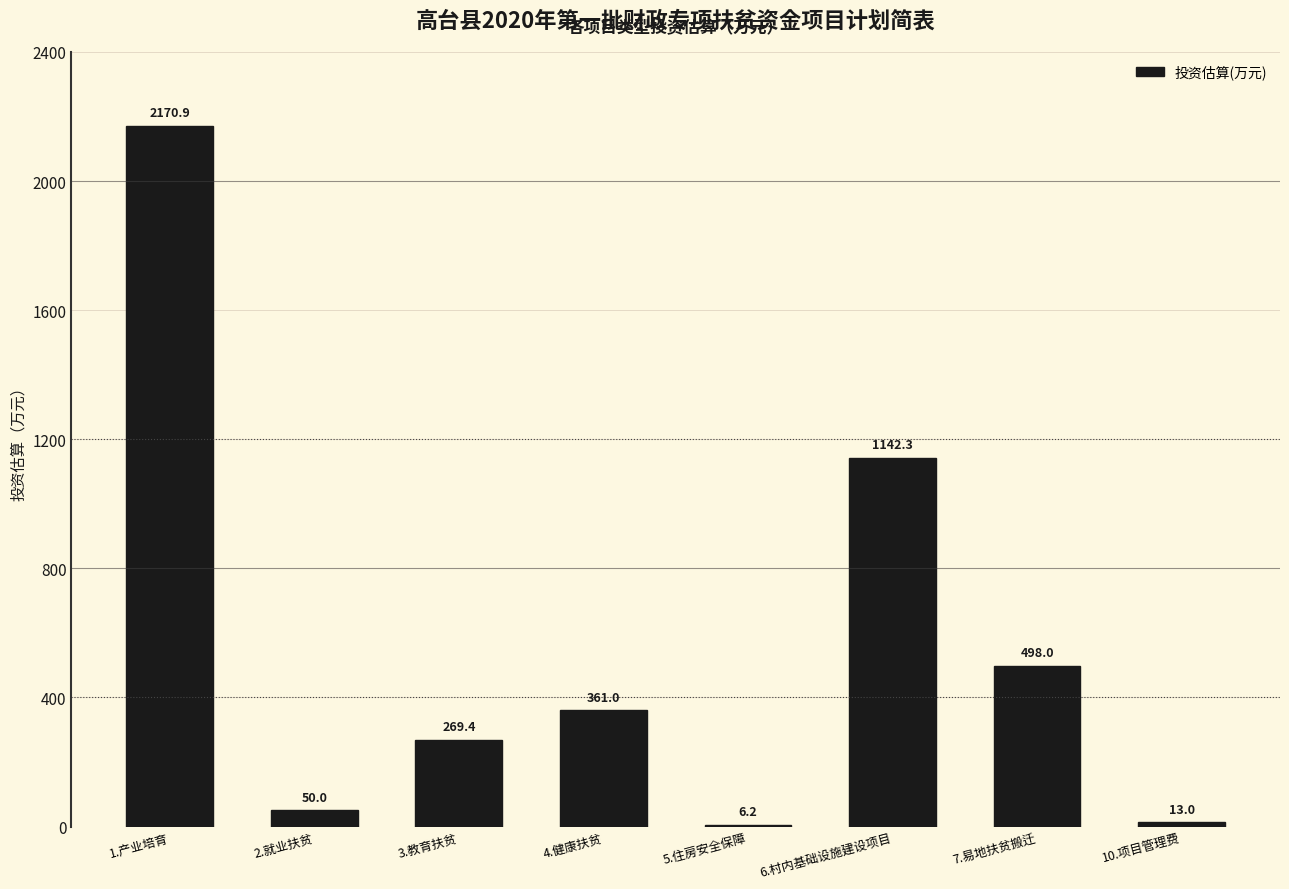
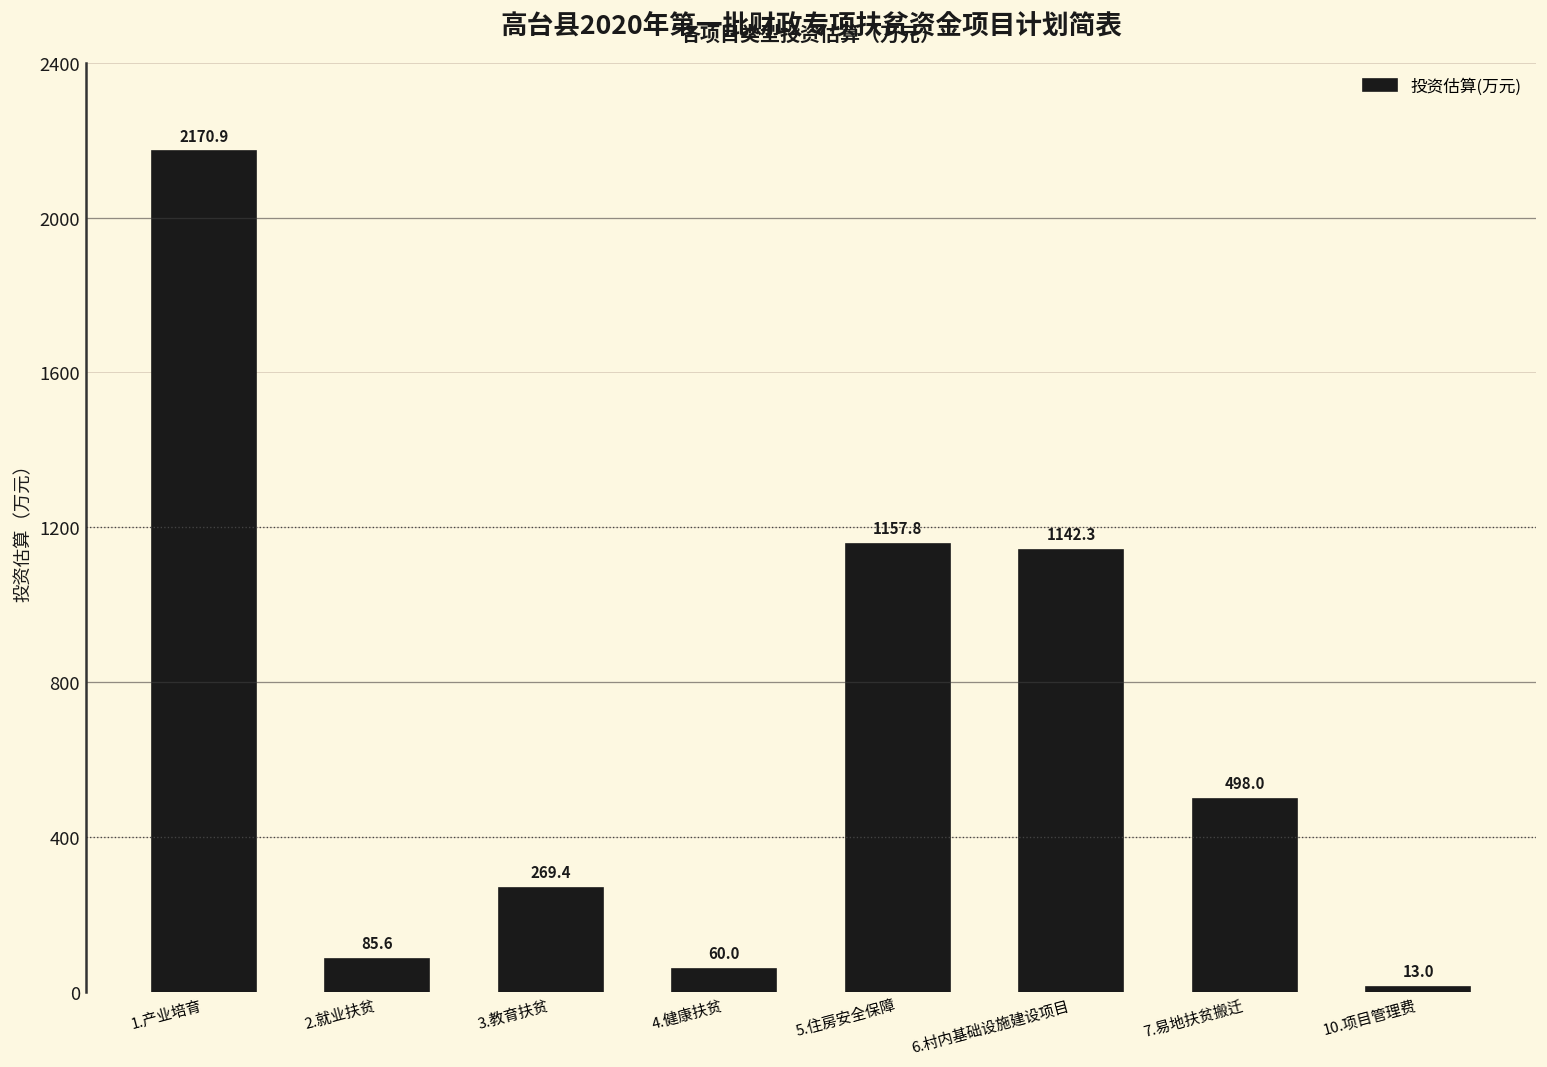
2.就业扶贫: 50.0 -> 85.6
4.健康扶贫: 361.0 -> 60.0
5.住房安全保障: 6.2 -> 1157.8
